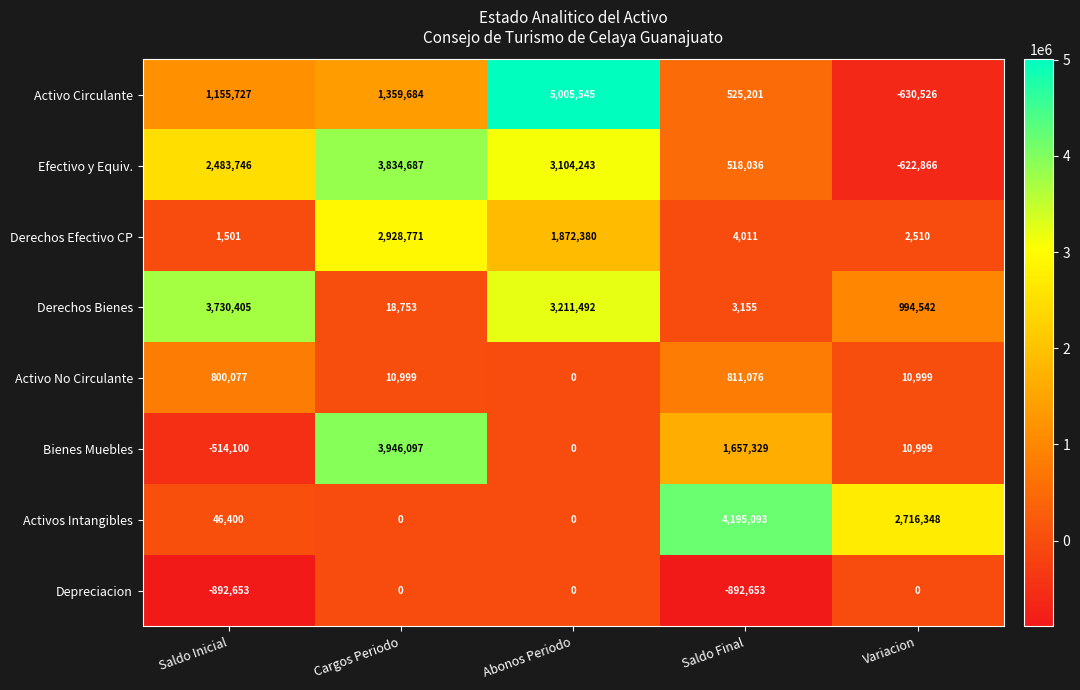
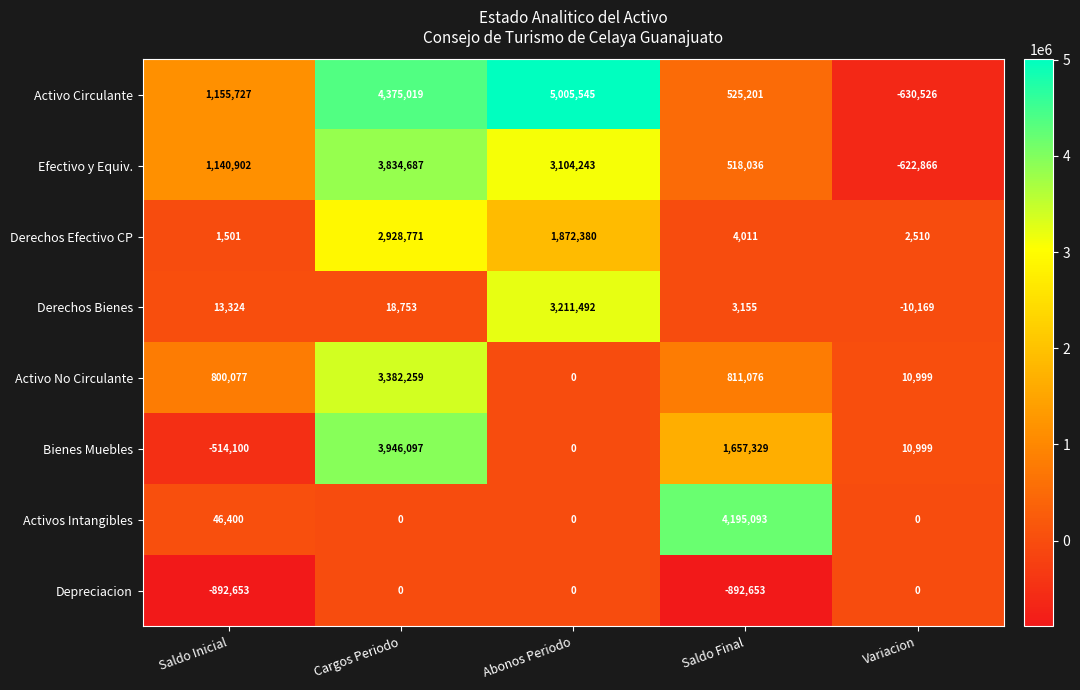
Activo Circulante, Cargos Periodo: 1,359,684 -> 4,375,019
Efectivo y Equiv., Saldo Inicial: 2,483,746 -> 1,140,902
Derechos Bienes, Saldo Inicial: 3,730,405 -> 13,324
Derechos Bienes, Variacion: 994,542 -> -10,169
Activo No Circulante, Cargos Periodo: 10,999 -> 3,382,259
Activos Intangibles, Variacion: 2,716,348 -> 0
